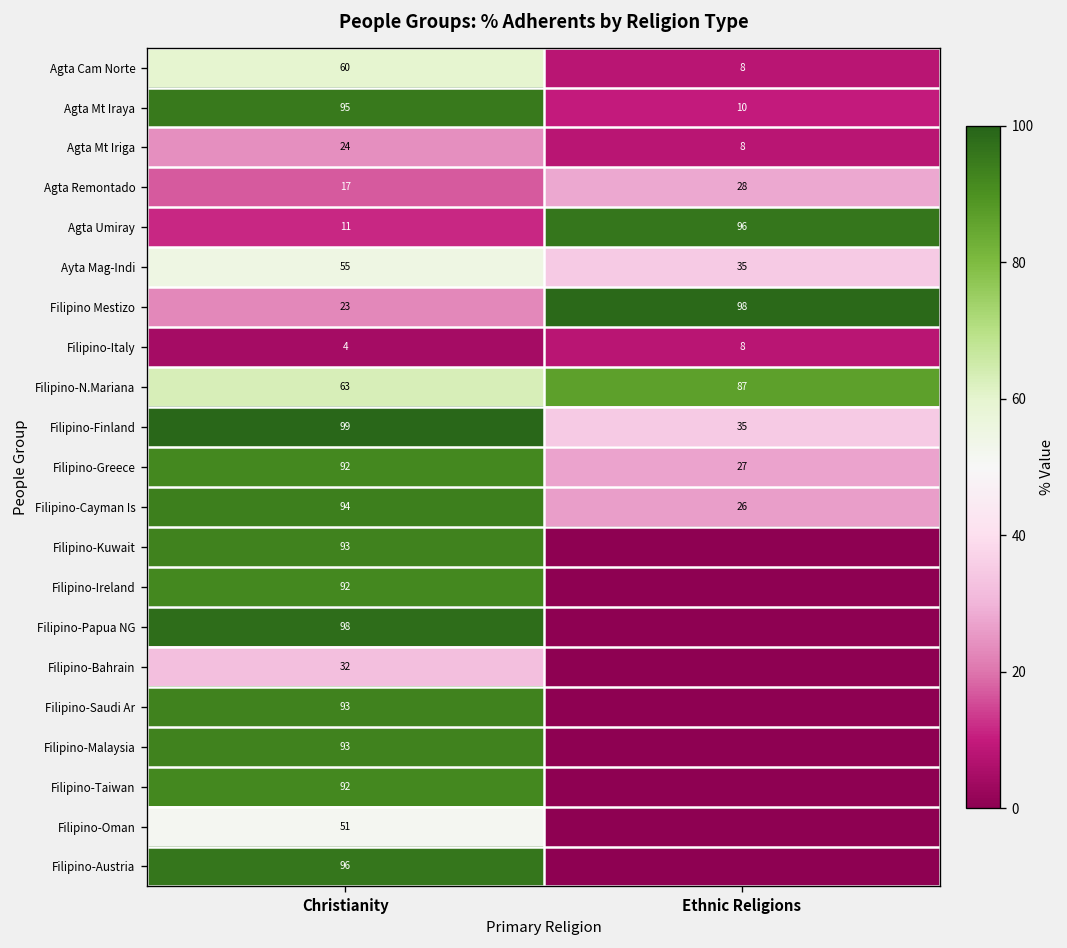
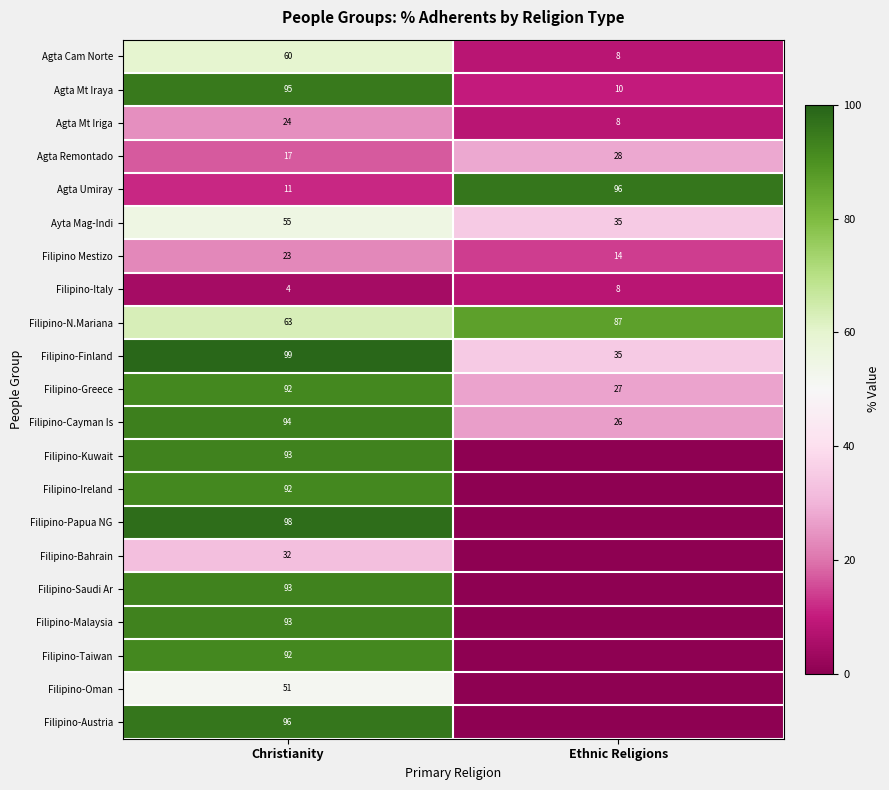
Filipino Mestizo, Ethnic Religions: 98 -> 14
